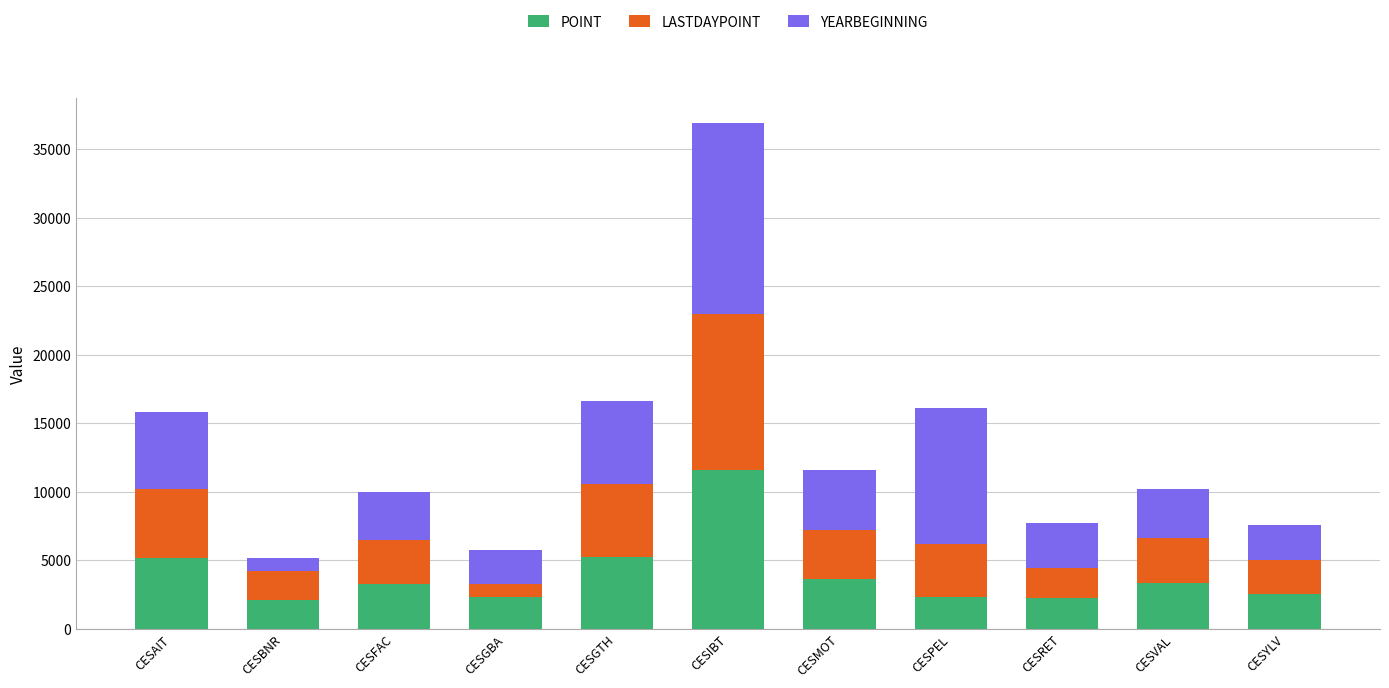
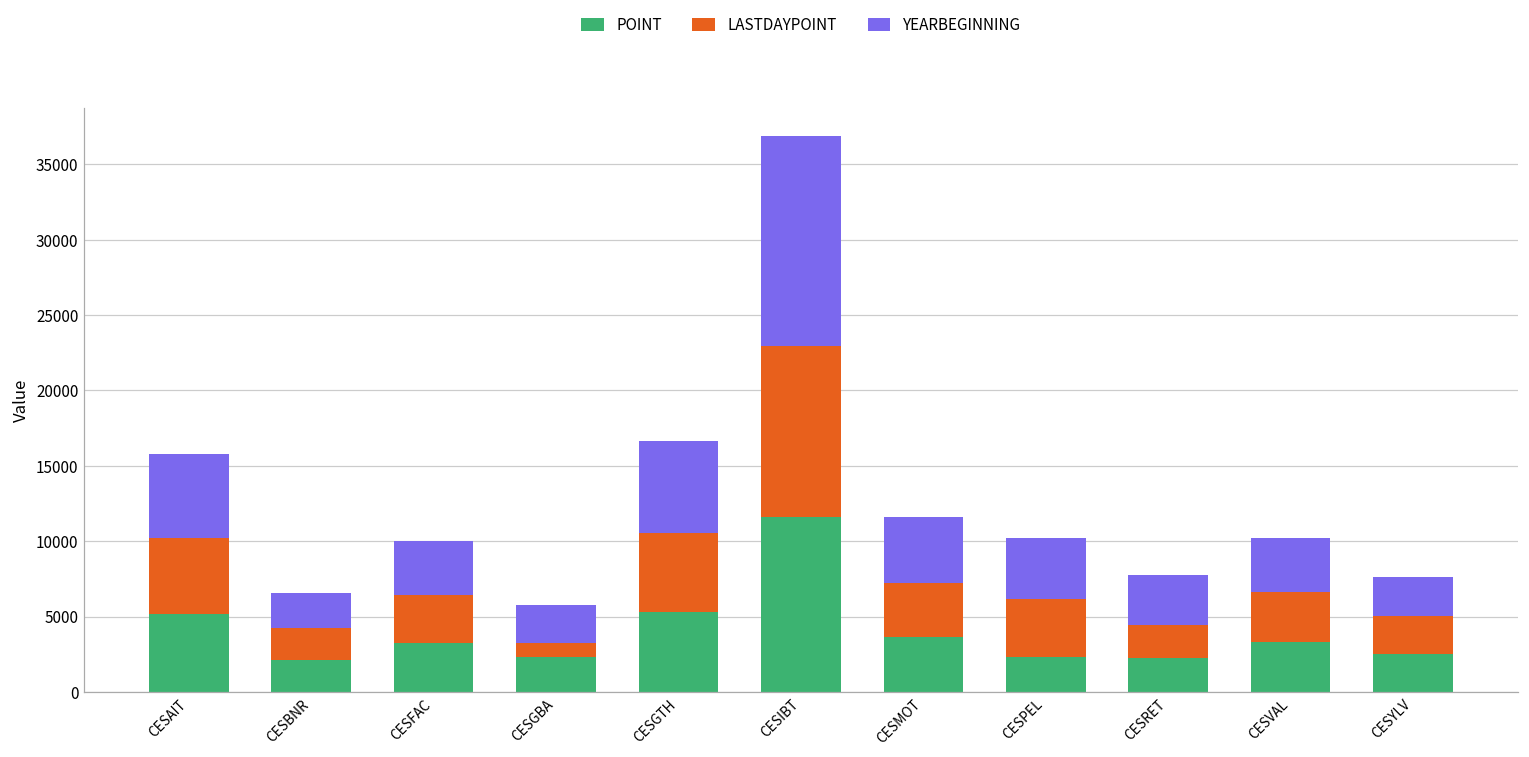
YEARBEGINNING, CESBNR: 1000 -> 2300
YEARBEGINNING, CESPEL: 9900 -> 4000
